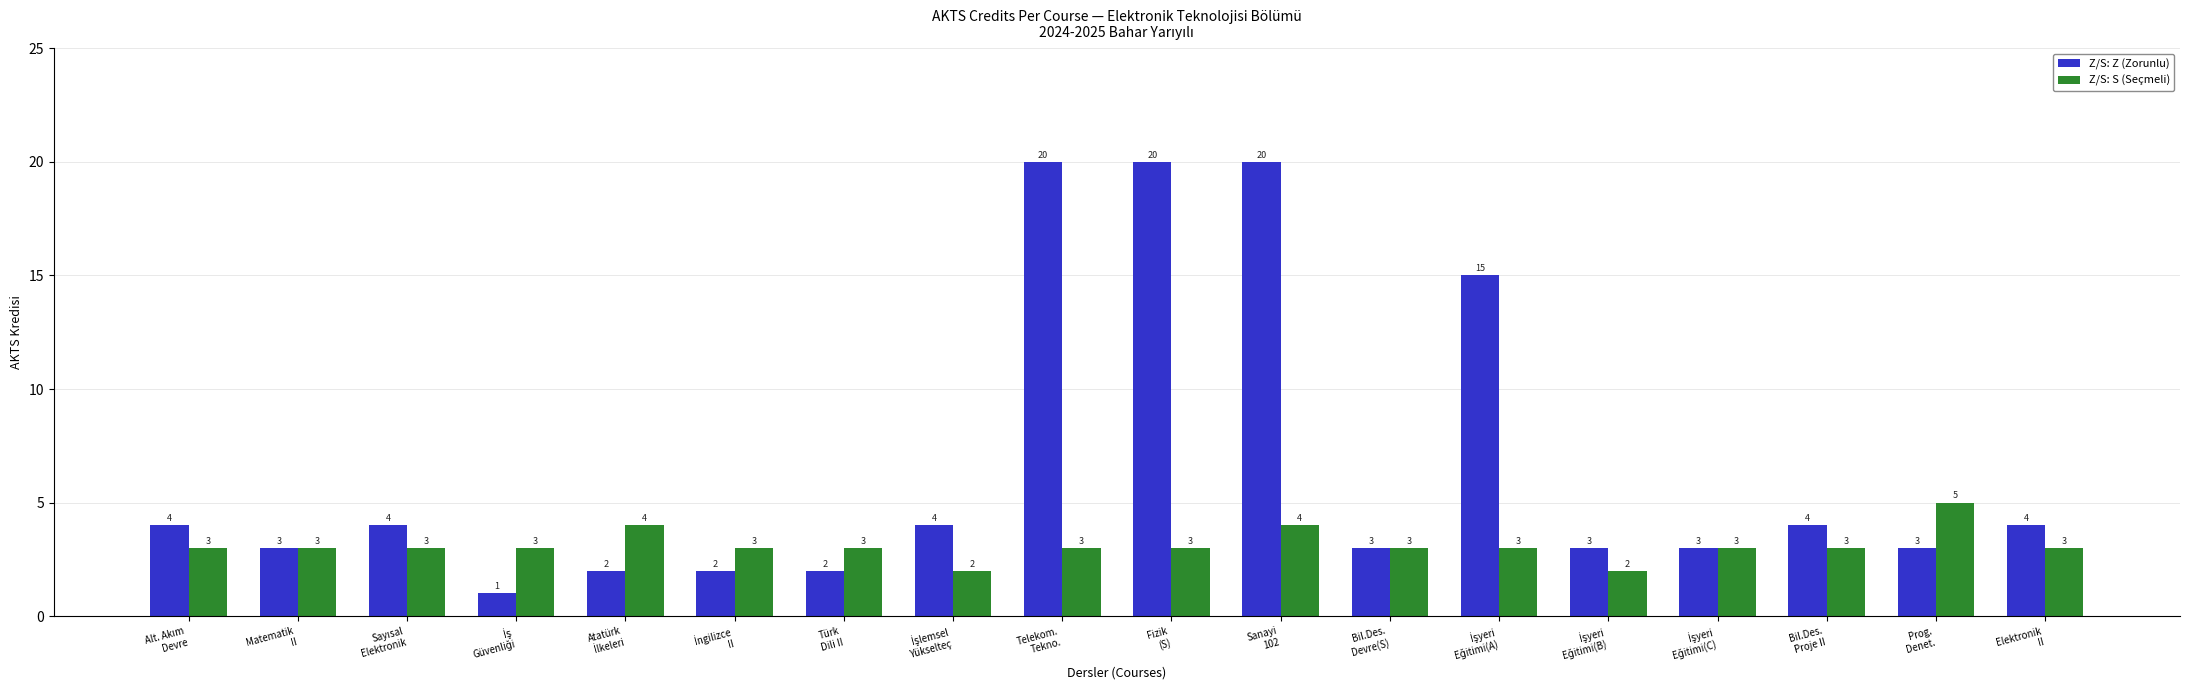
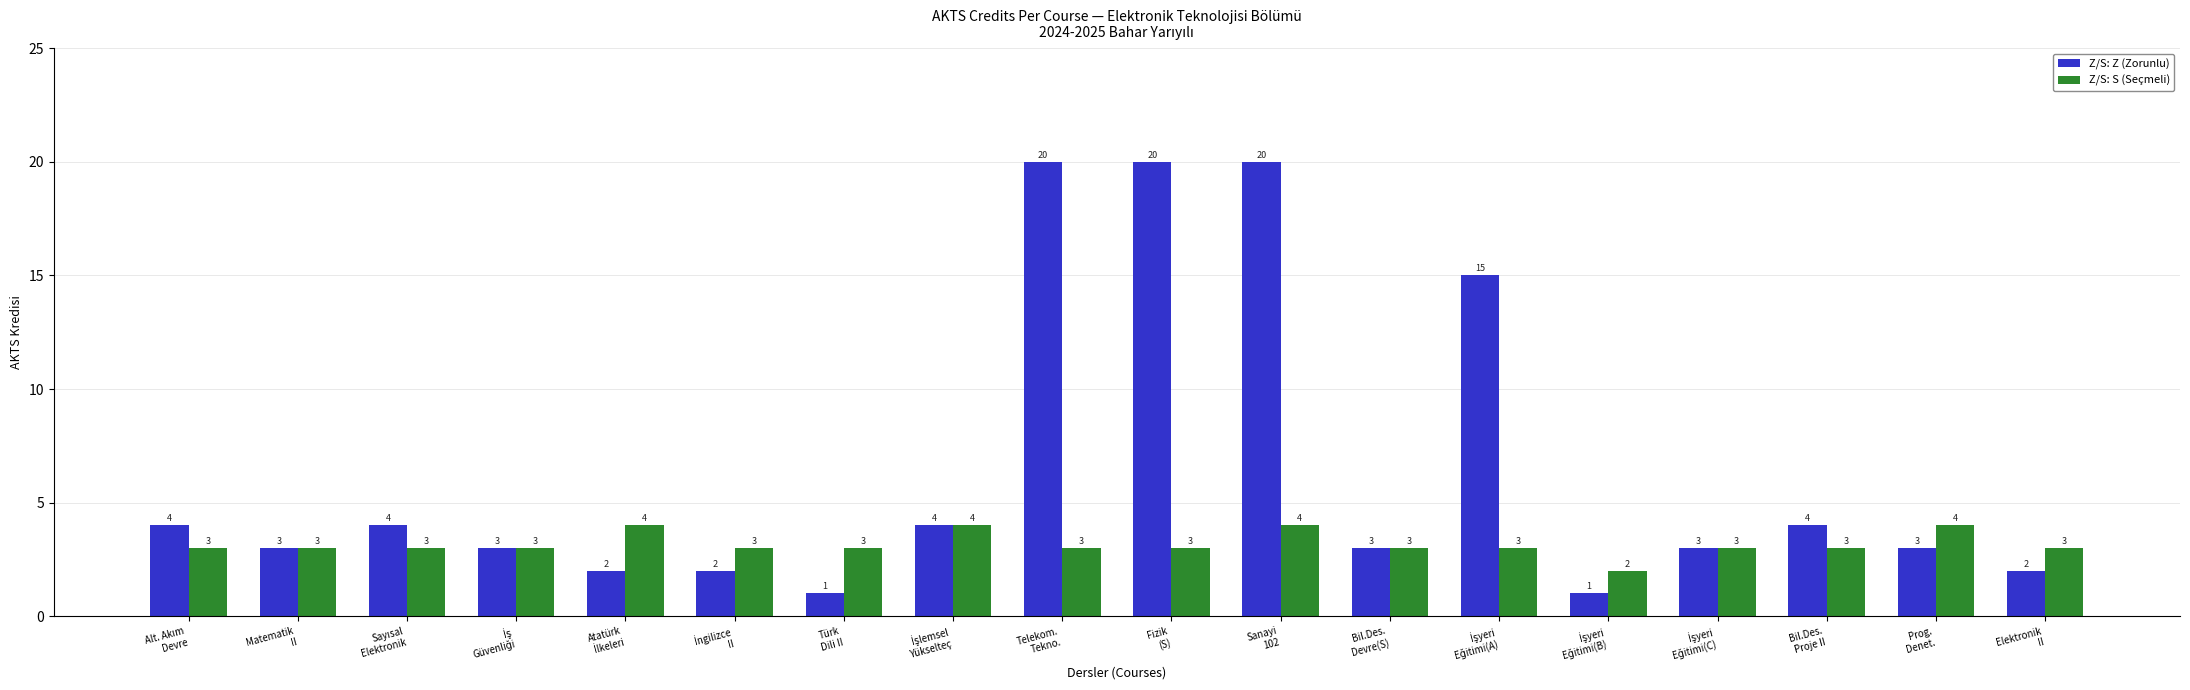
Z/S: Z (Zorunlu), İş Güvenliği: 1 -> 3
Z/S: Z (Zorunlu), Türk Dili II: 2 -> 1
Z/S: S (Seçmeli), İşlemsel Yükselteç: 2 -> 4
Z/S: Z (Zorunlu), İşyeri Eğitimi(B): 3 -> 1
Z/S: S (Seçmeli), Prog. Denet.: 5 -> 4
Z/S: Z (Zorunlu), Elektronik II: 4 -> 2
